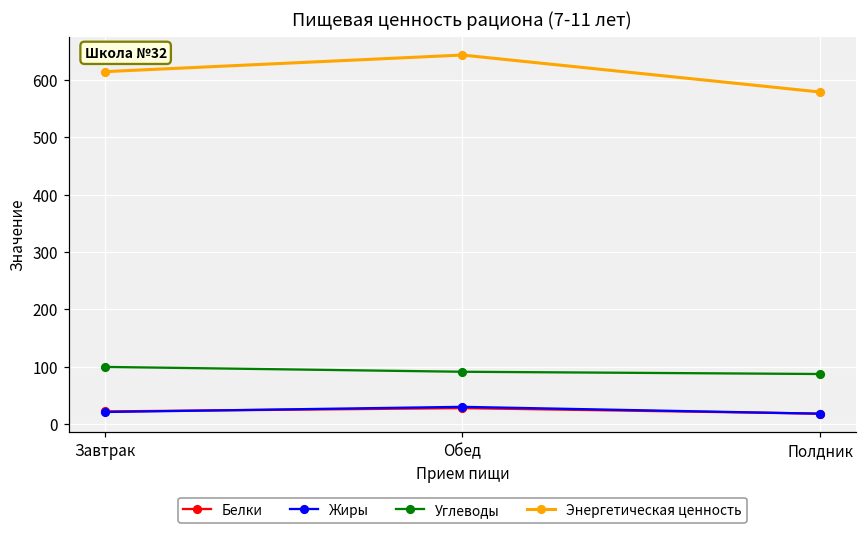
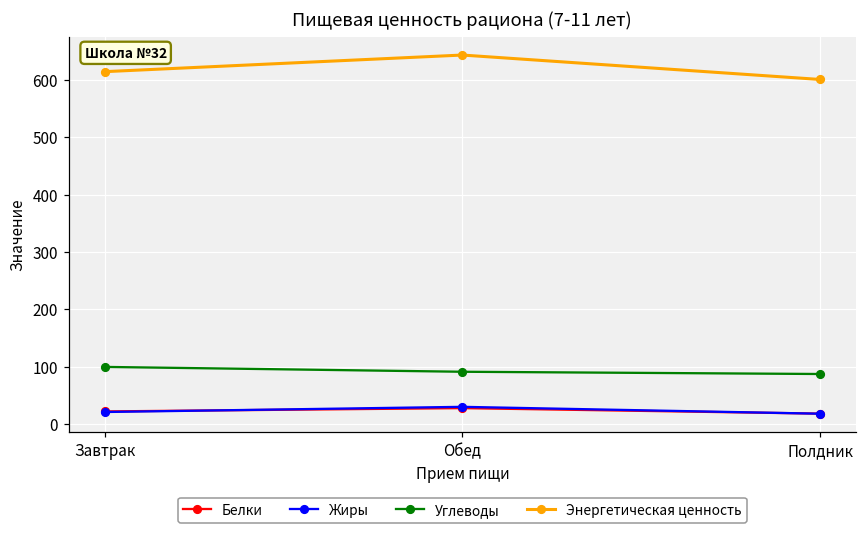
Энергетическая ценность, Полдник: 580 -> 600
